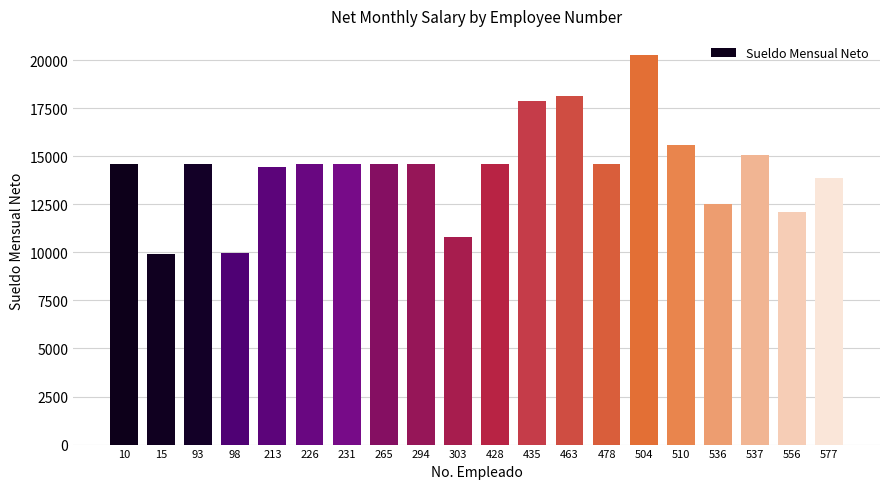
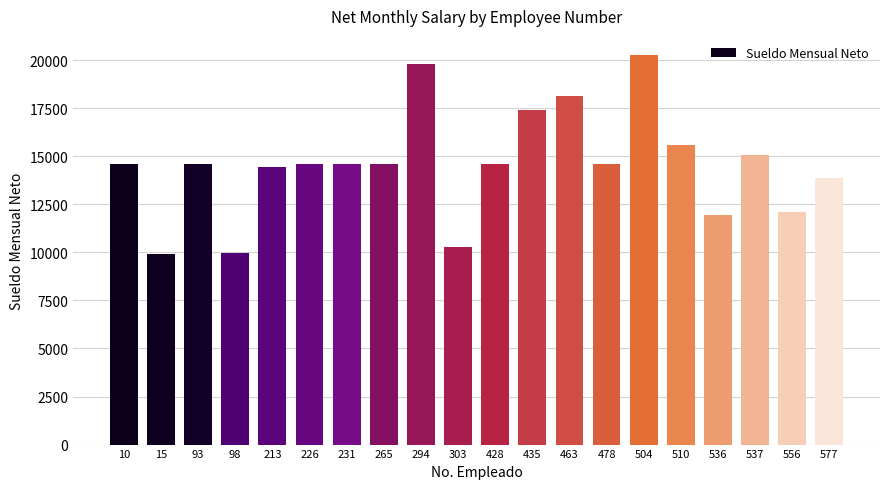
294: 14600 -> 19800
303: 10800 -> 10300
435: 17900 -> 17400
536: 12500 -> 11900
